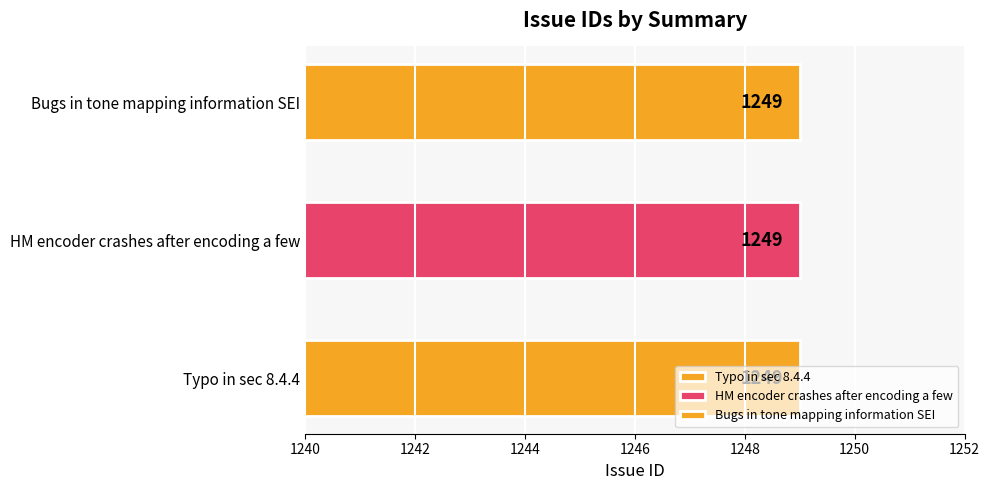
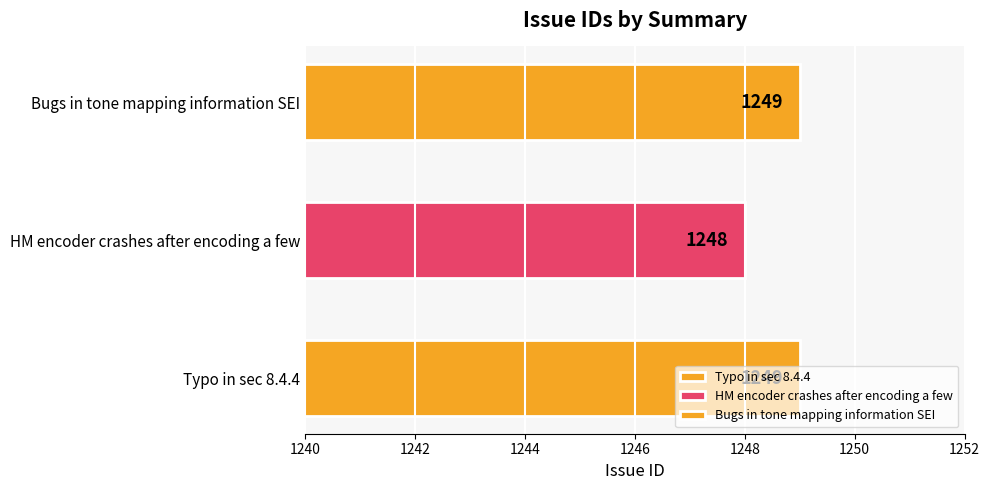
HM encoder crashes after encoding a few: 1249 -> 1248
